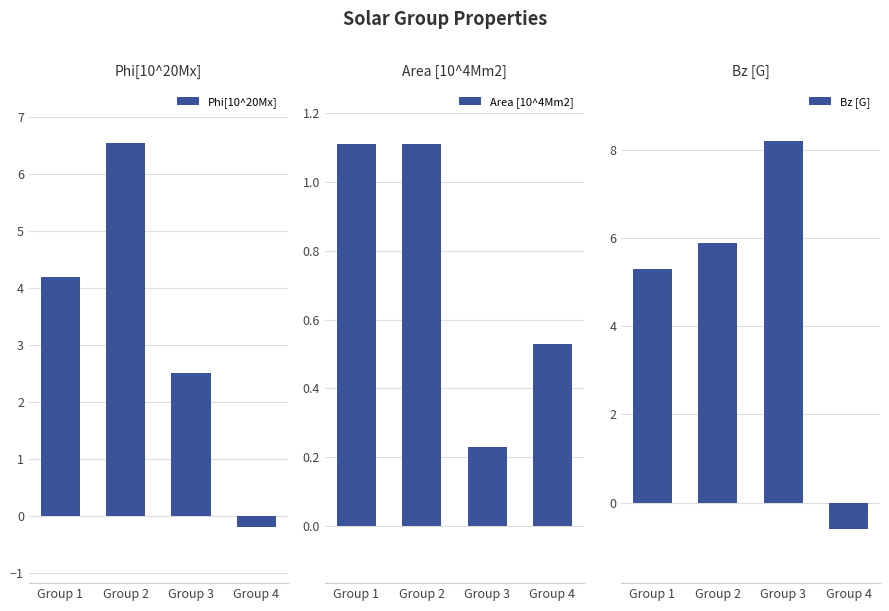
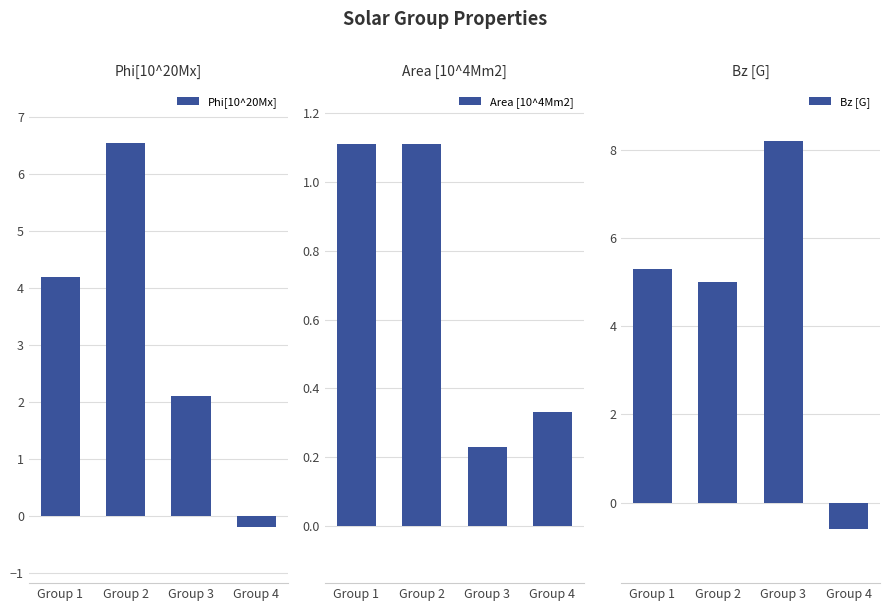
Phi[10^20Mx], Group 3: 2.5 -> 2.1
Area [10^4Mm2], Group 4: 0.53 -> 0.33
Bz [G], Group 2: 5.9 -> 5.0
